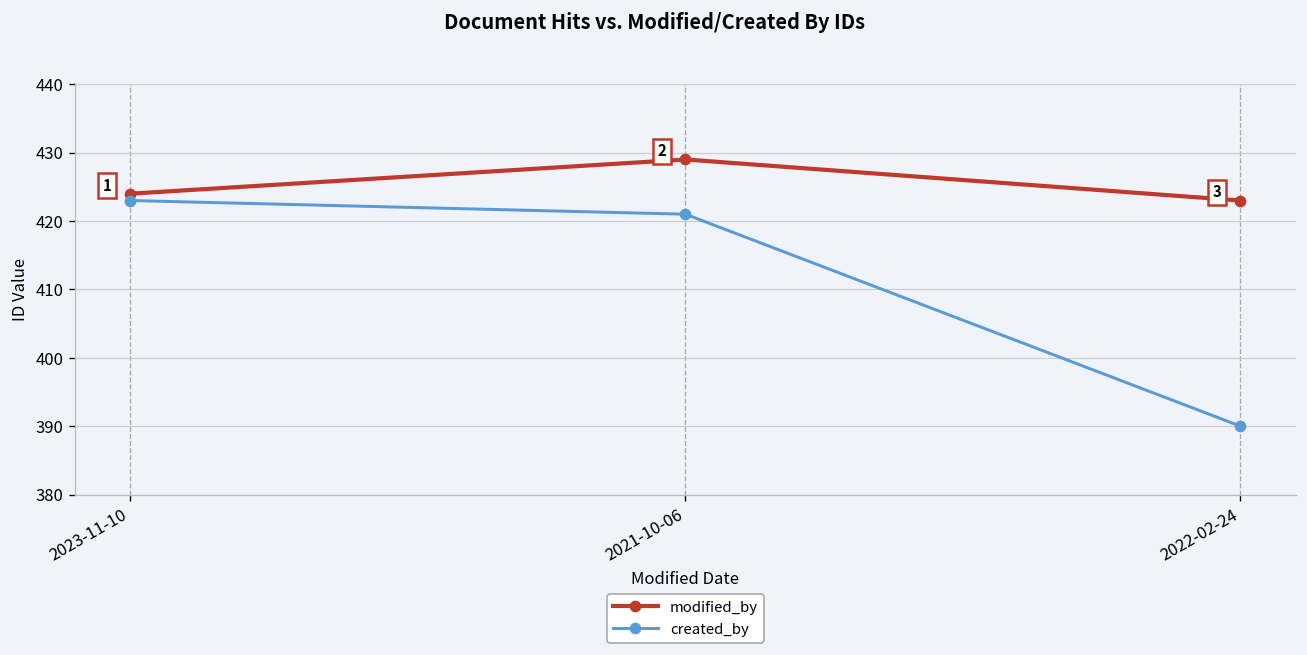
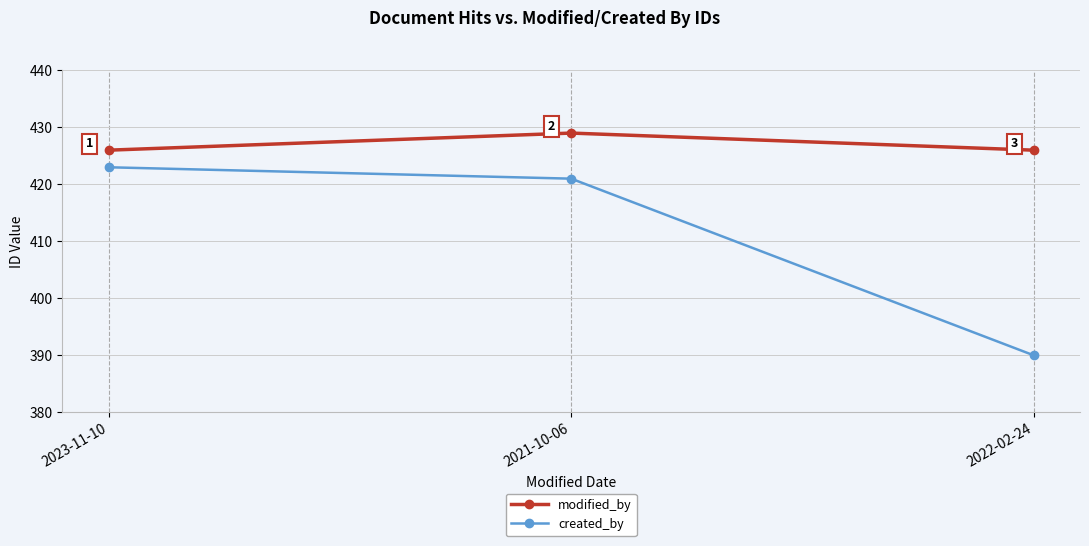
modified_by, 2023-11-10: 424 -> 426
modified_by, 2022-02-24: 423 -> 426
